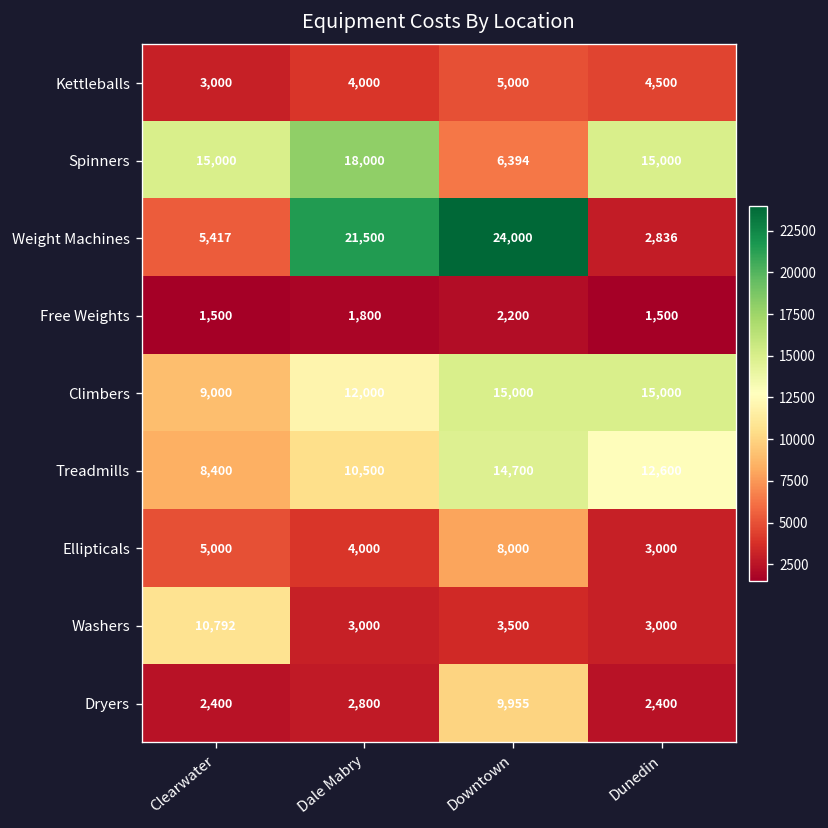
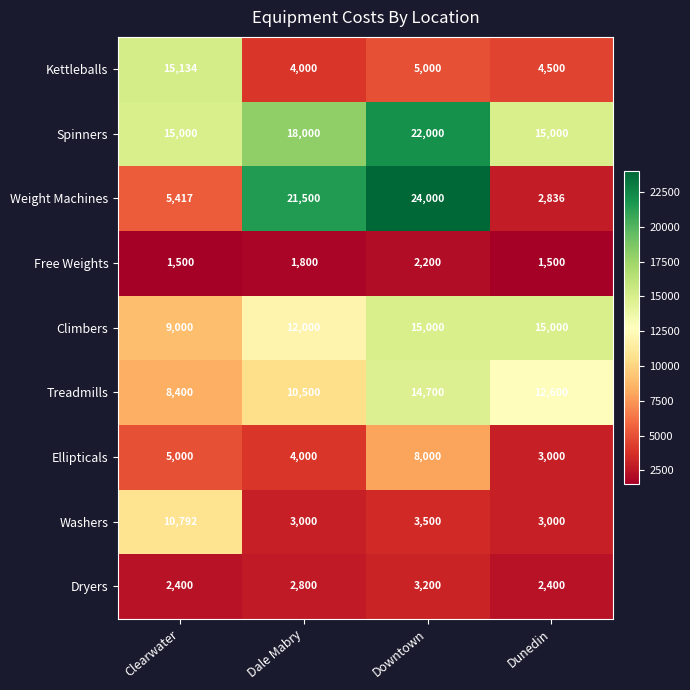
Kettleballs, Clearwater: 3,000 -> 15,134
Spinners, Downtown: 6,394 -> 22,000
Dryers, Downtown: 9,955 -> 3,200
